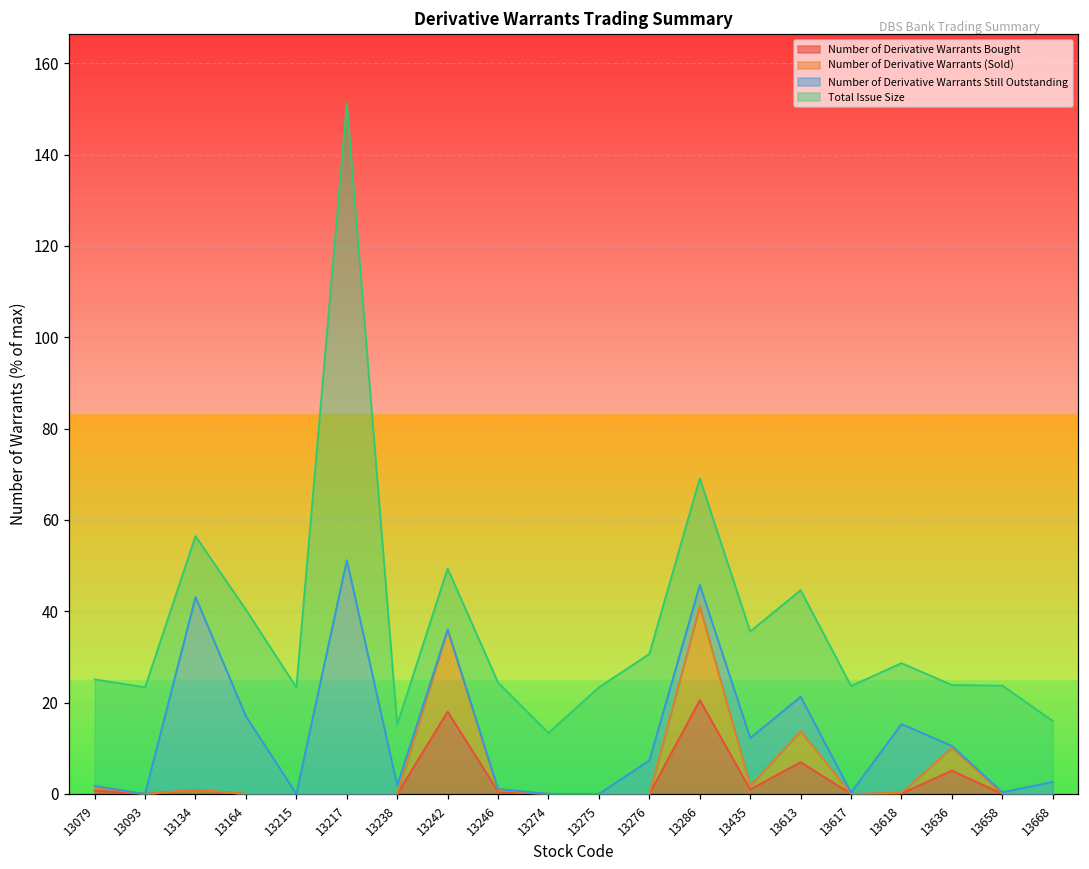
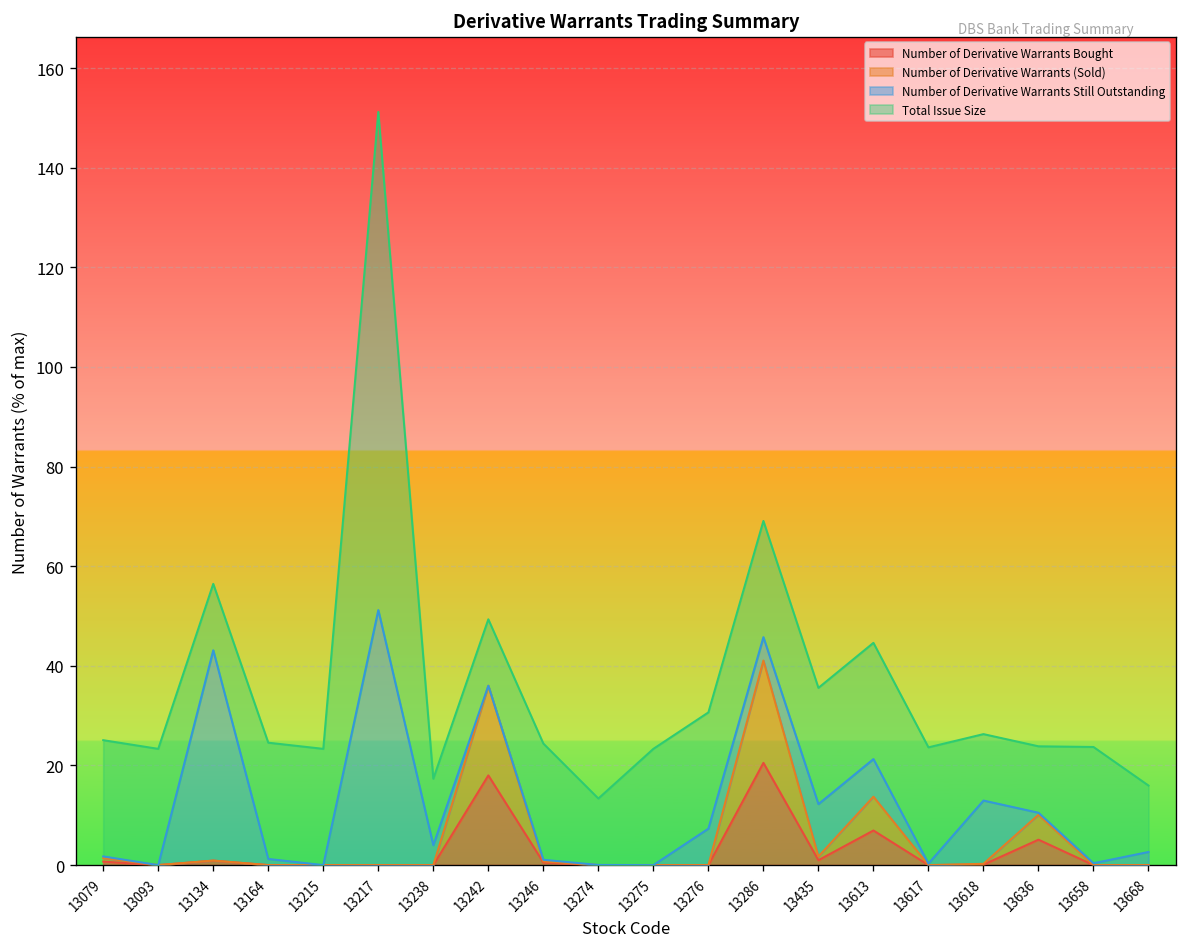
Number of Derivative Warrants Still Outstanding, 13164: 17 -> 1
Number of Derivative Warrants Still Outstanding, 13238: 2 -> 4
Number of Derivative Warrants Still Outstanding, 13618: 15 -> 13
